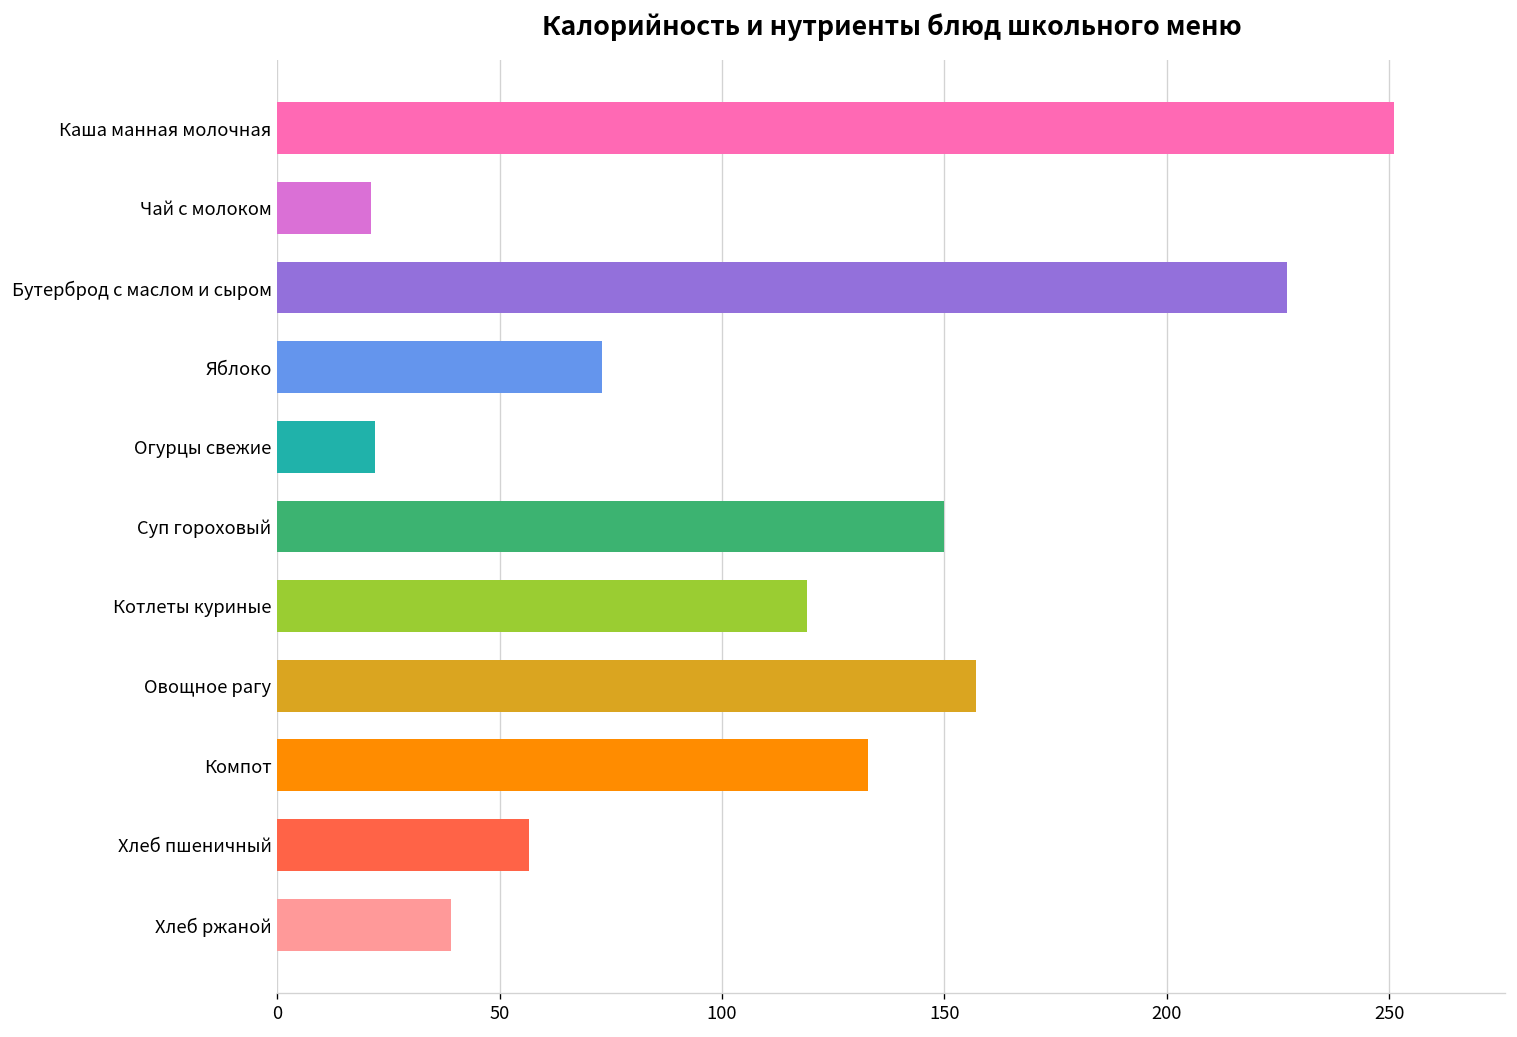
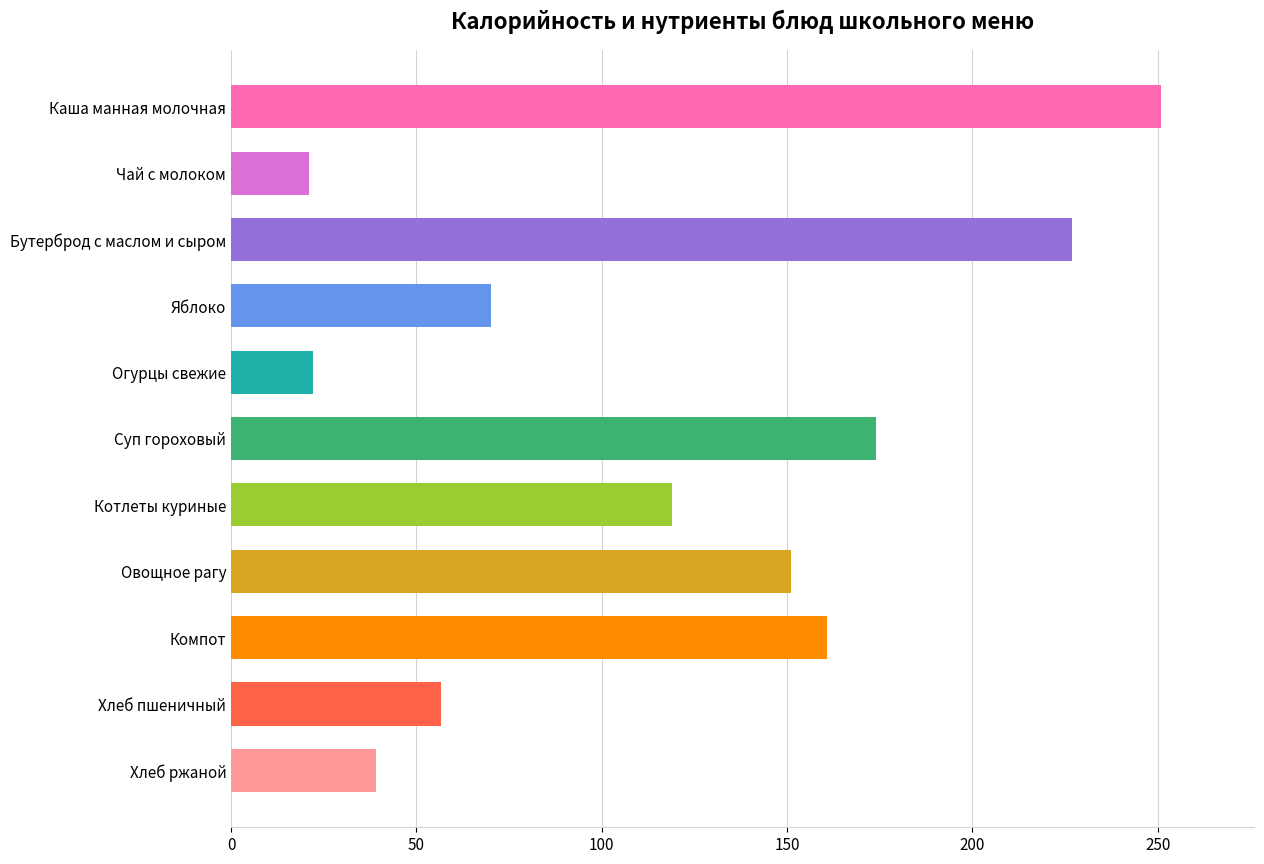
Яблоко: 73 -> 70
Суп гороховый: 150 -> 174
Овощное рагу: 157 -> 151
Компот: 133 -> 161
